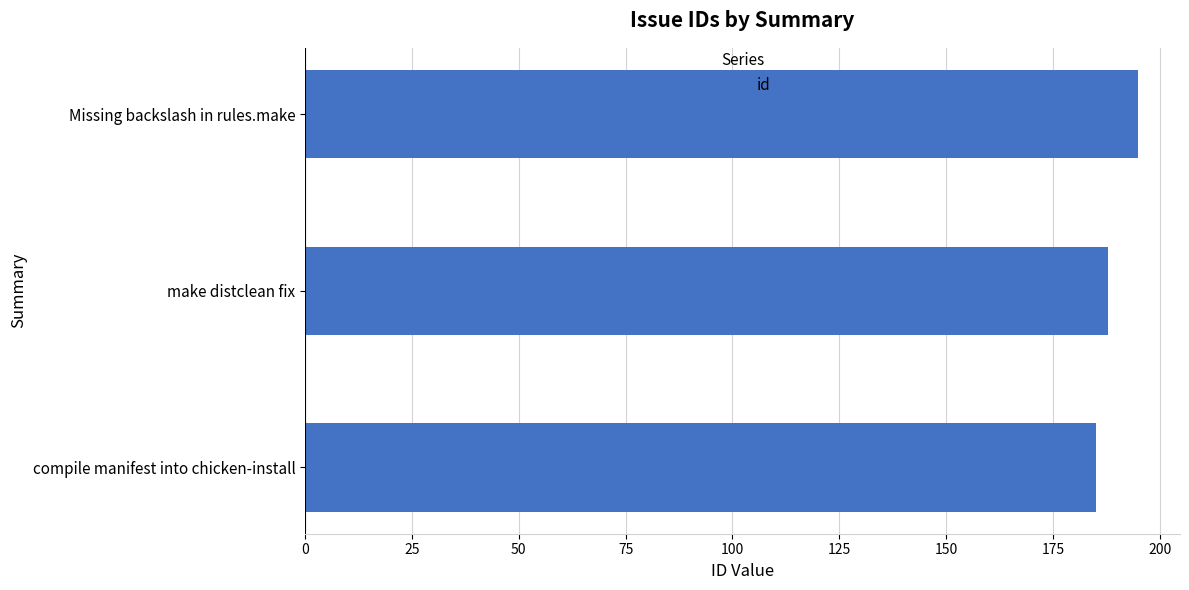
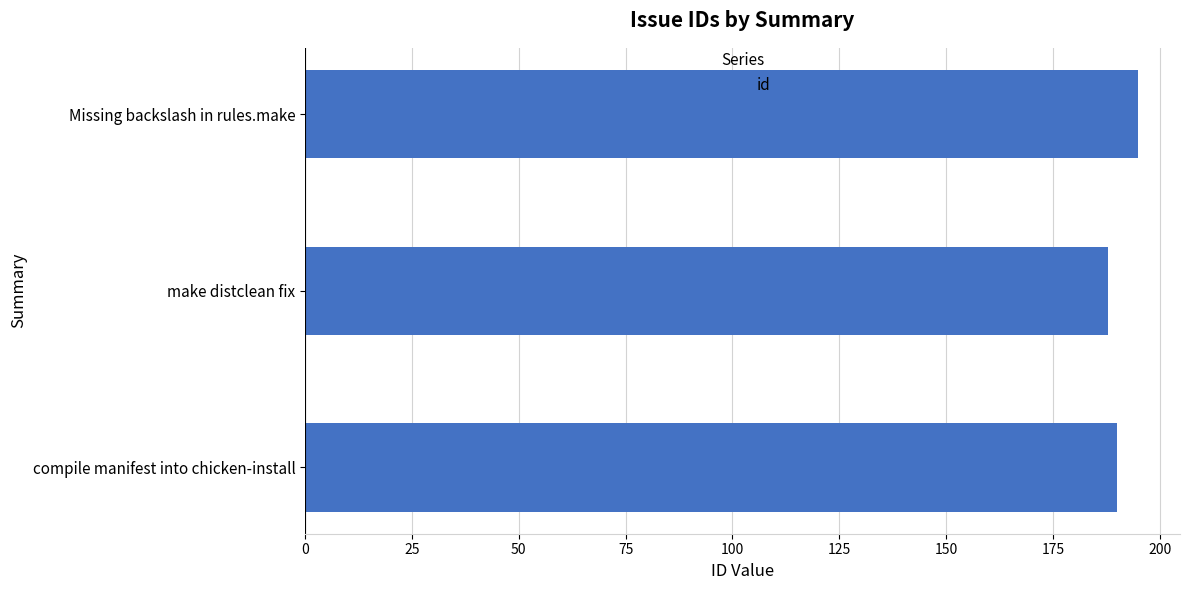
compile manifest into chicken-install: 185 -> 190
